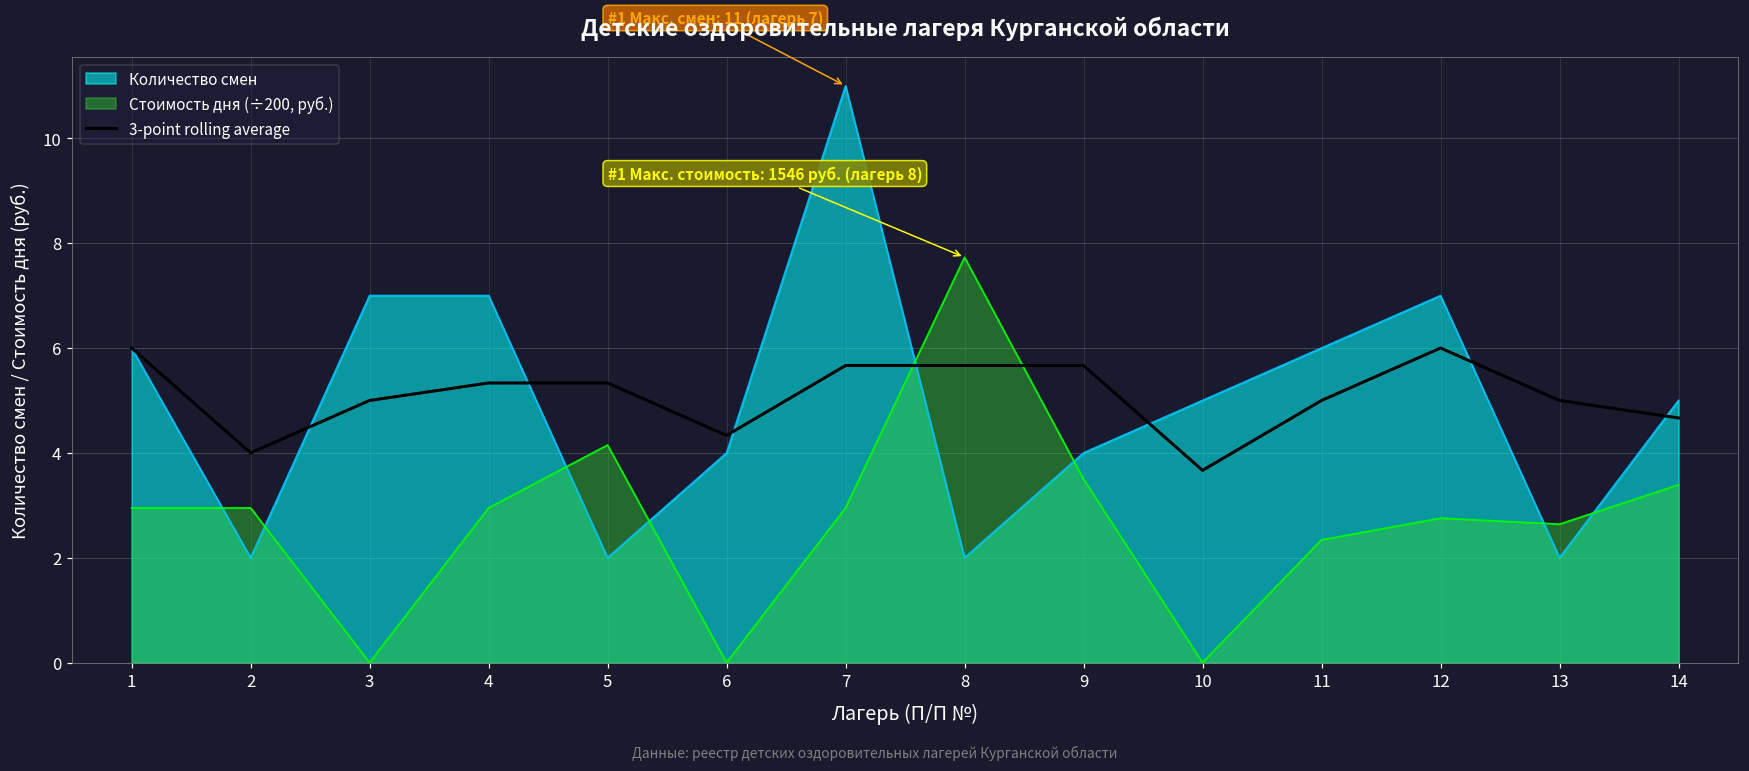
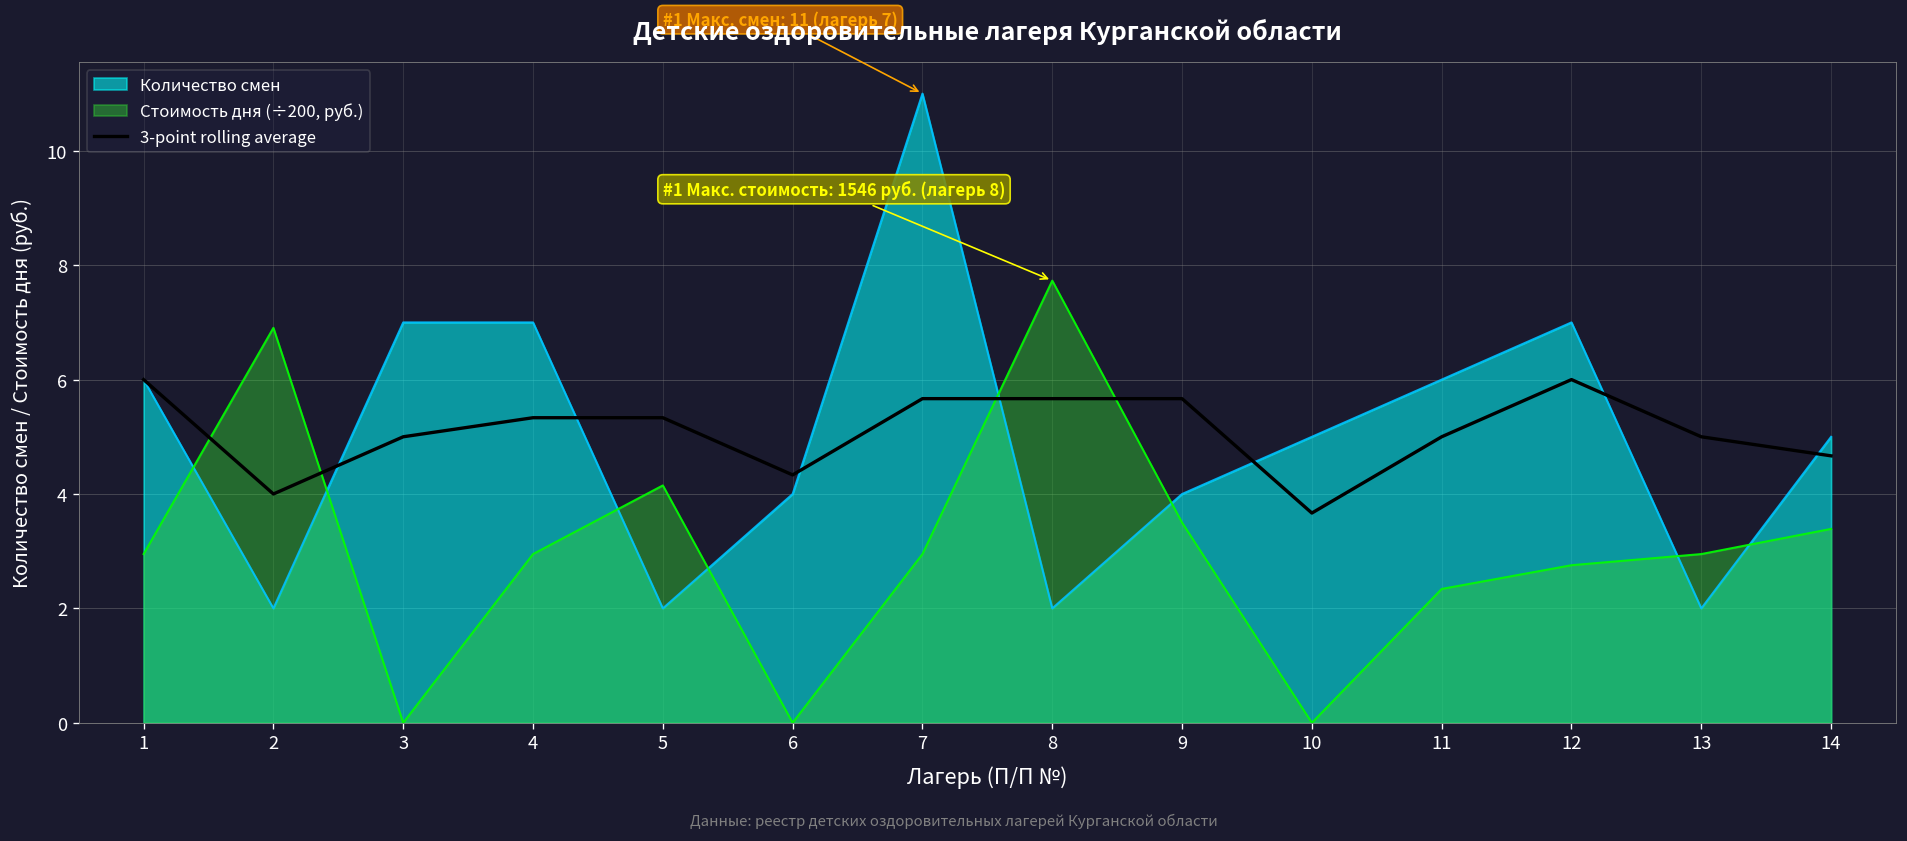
Стоимость дня (÷200, руб.), 2: 3.0 -> 6.9
Стоимость дня (÷200, руб.), 13: 2.6 -> 3.0
